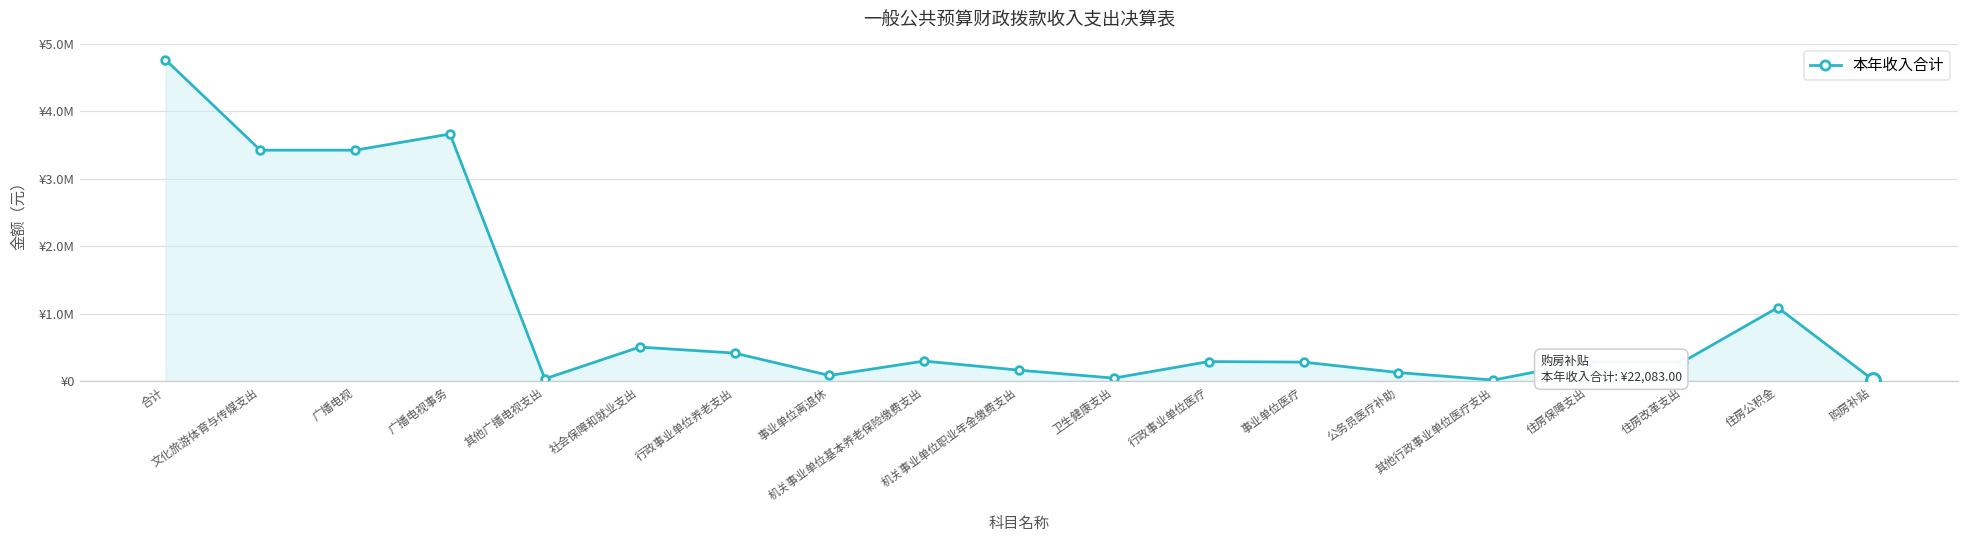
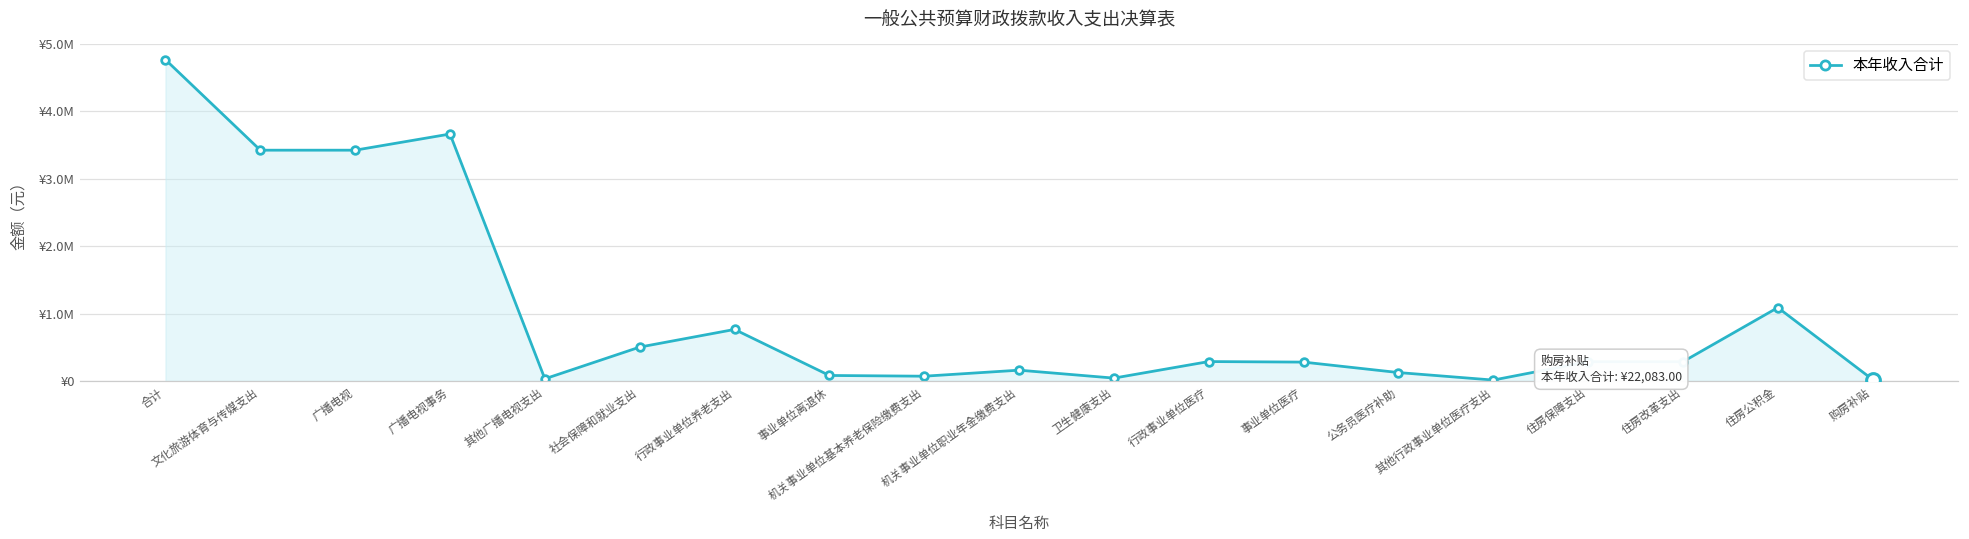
本年收入合计, 行政事业单位养老支出: ¥400000 -> ¥800000
本年收入合计, 机关事业单位基本养老保险缴费支出: ¥300000 -> ¥100000
